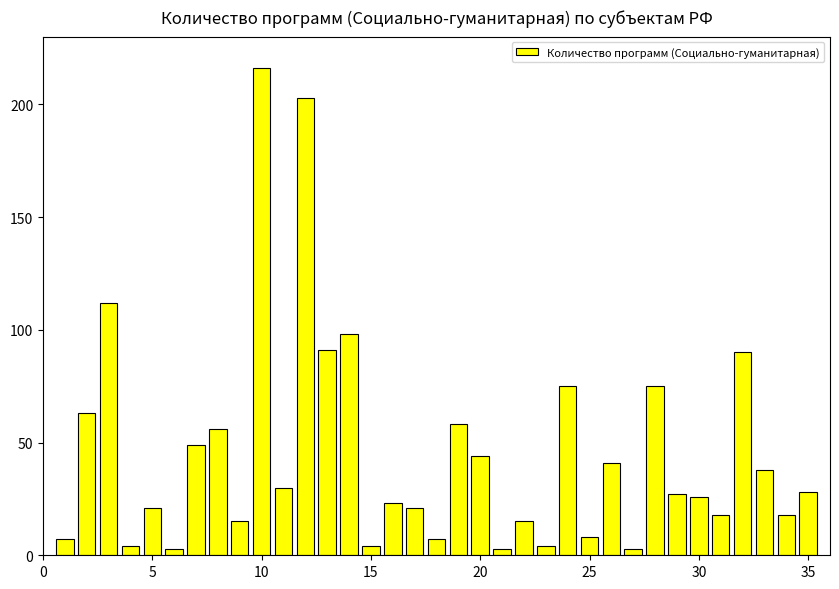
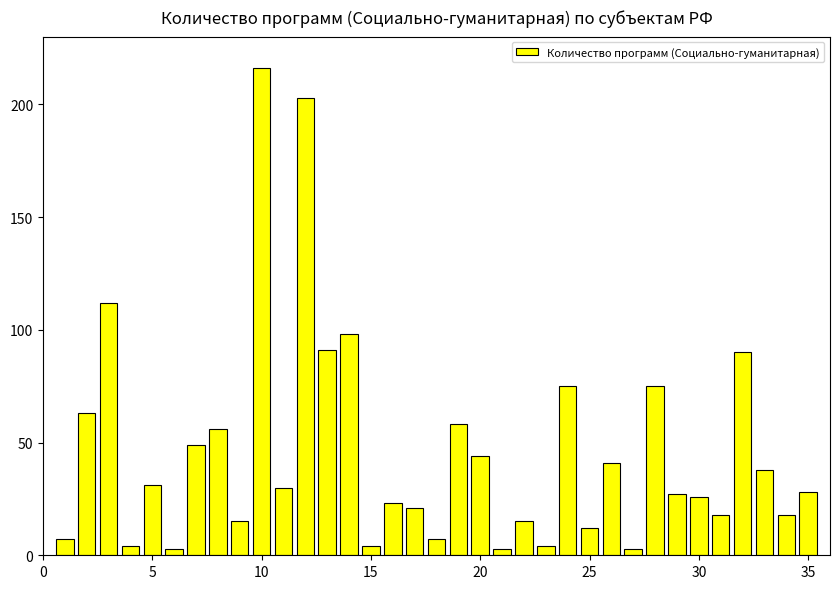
5: 21 -> 31
25: 8 -> 12
